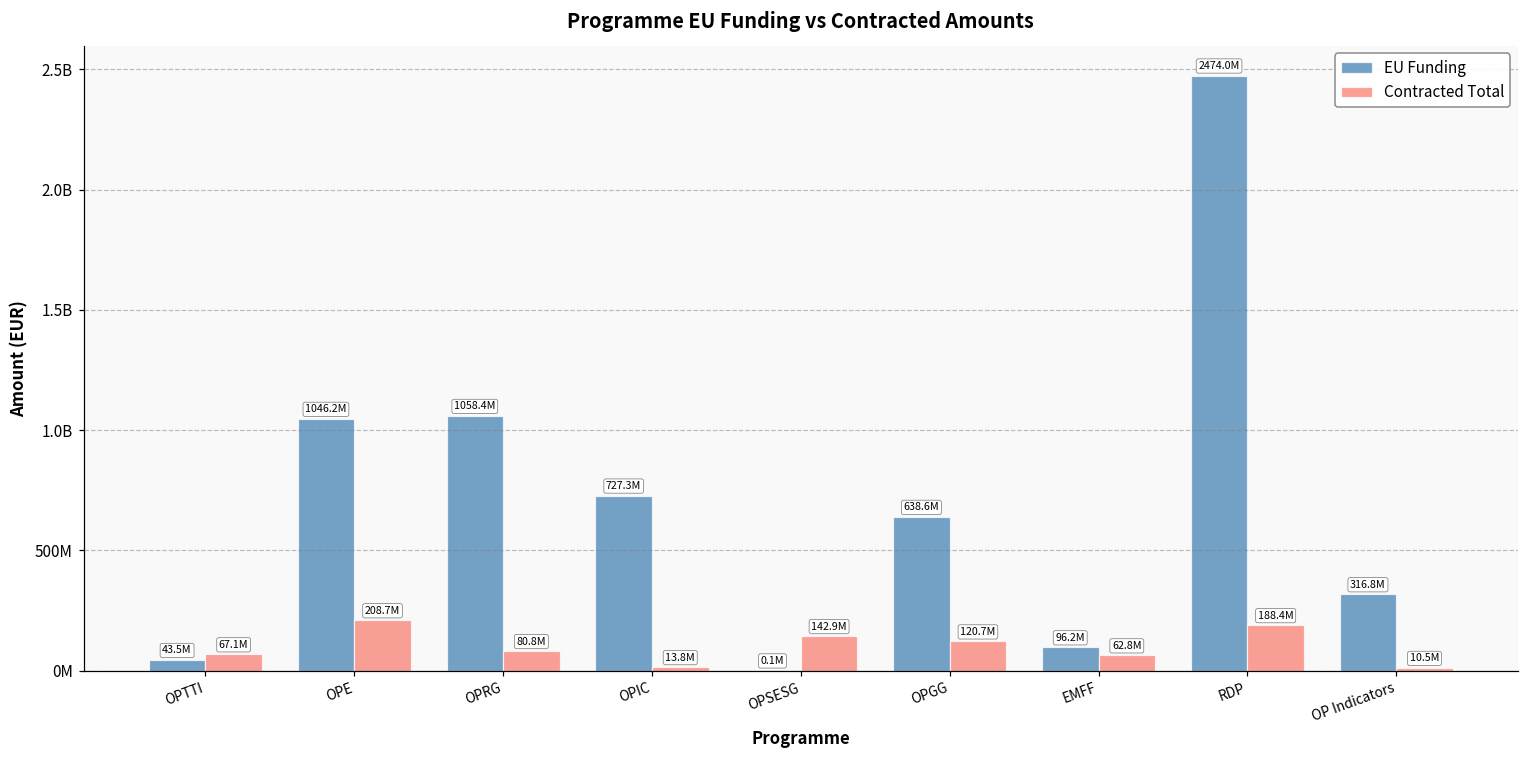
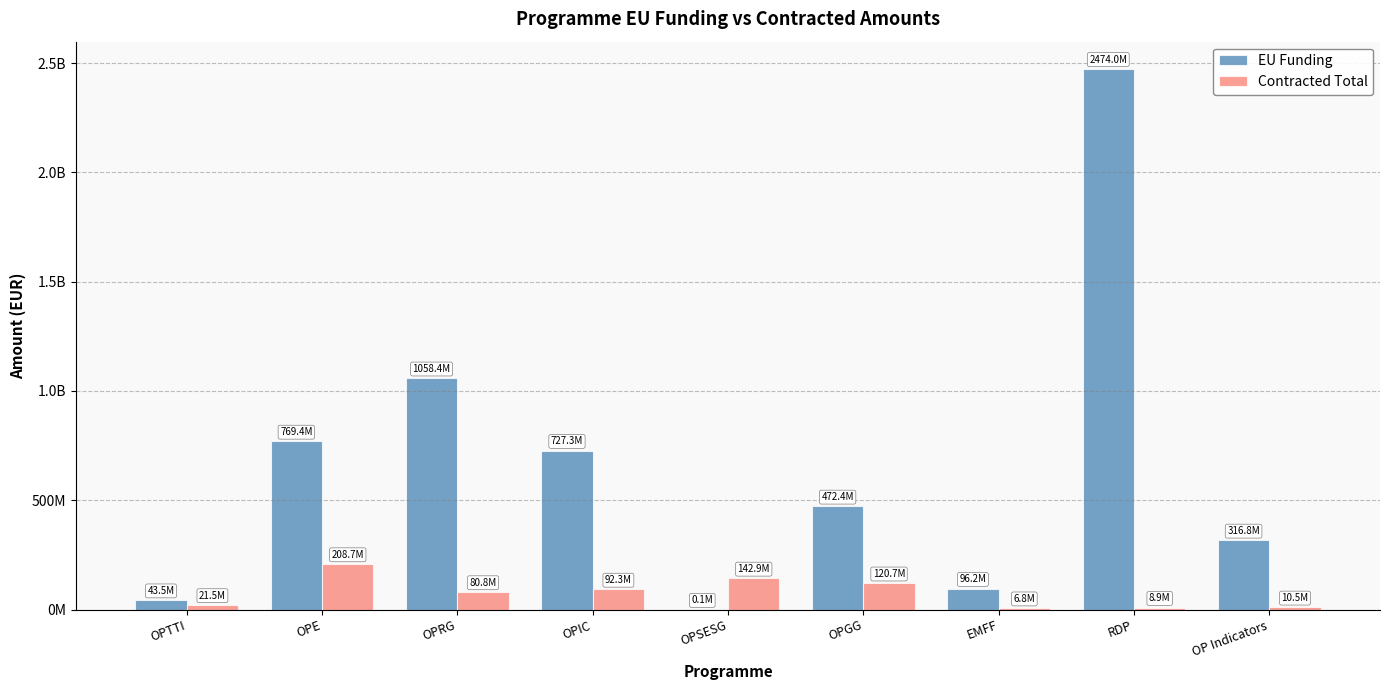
Contracted Total, OPTTI: 67.1M -> 21.5M
EU Funding, OPE: 1046.2M -> 769.4M
Contracted Total, OPIC: 13.8M -> 92.3M
EU Funding, OPGG: 638.6M -> 472.4M
Contracted Total, EMFF: 62.8M -> 6.8M
Contracted Total, RDP: 188.4M -> 8.9M
